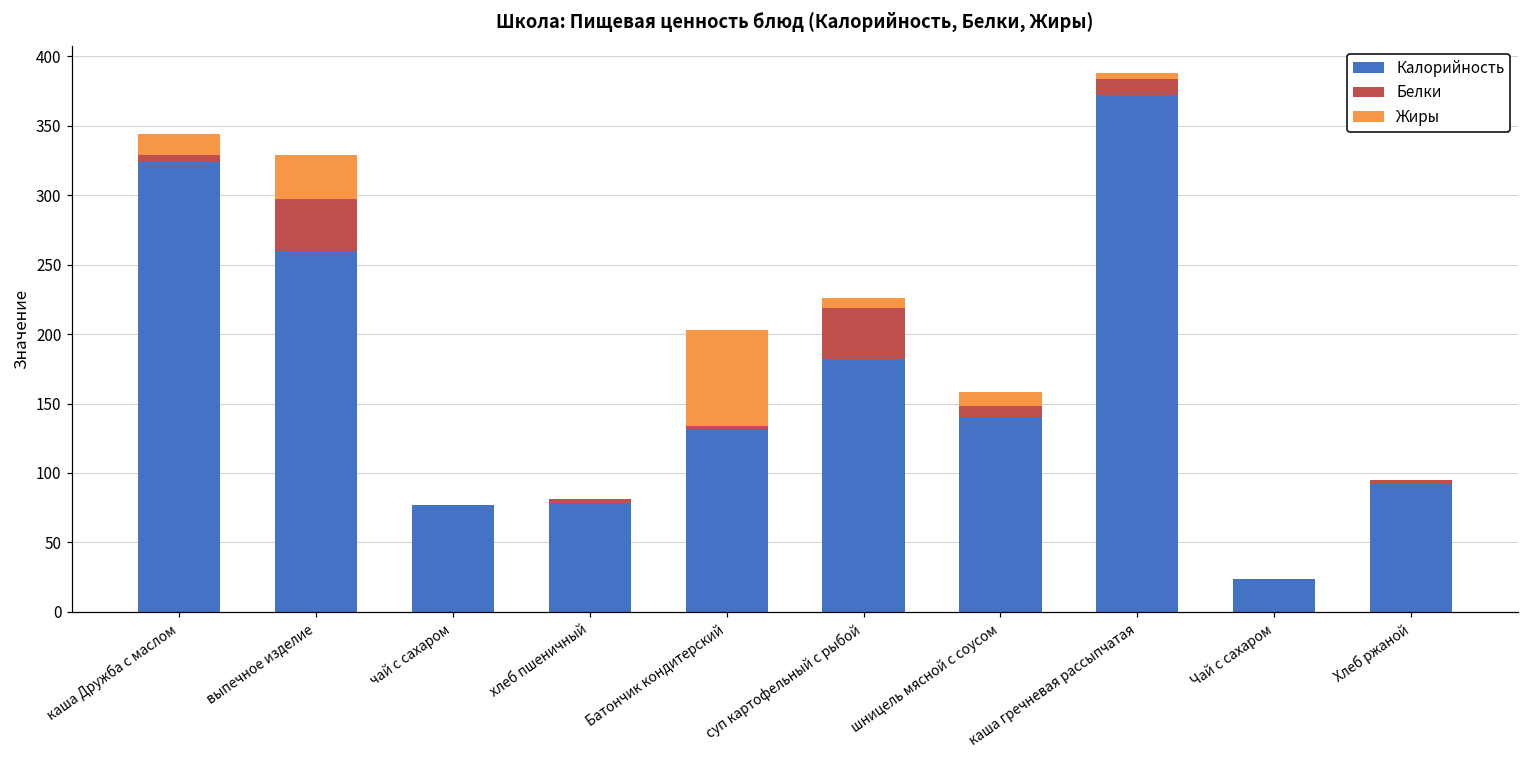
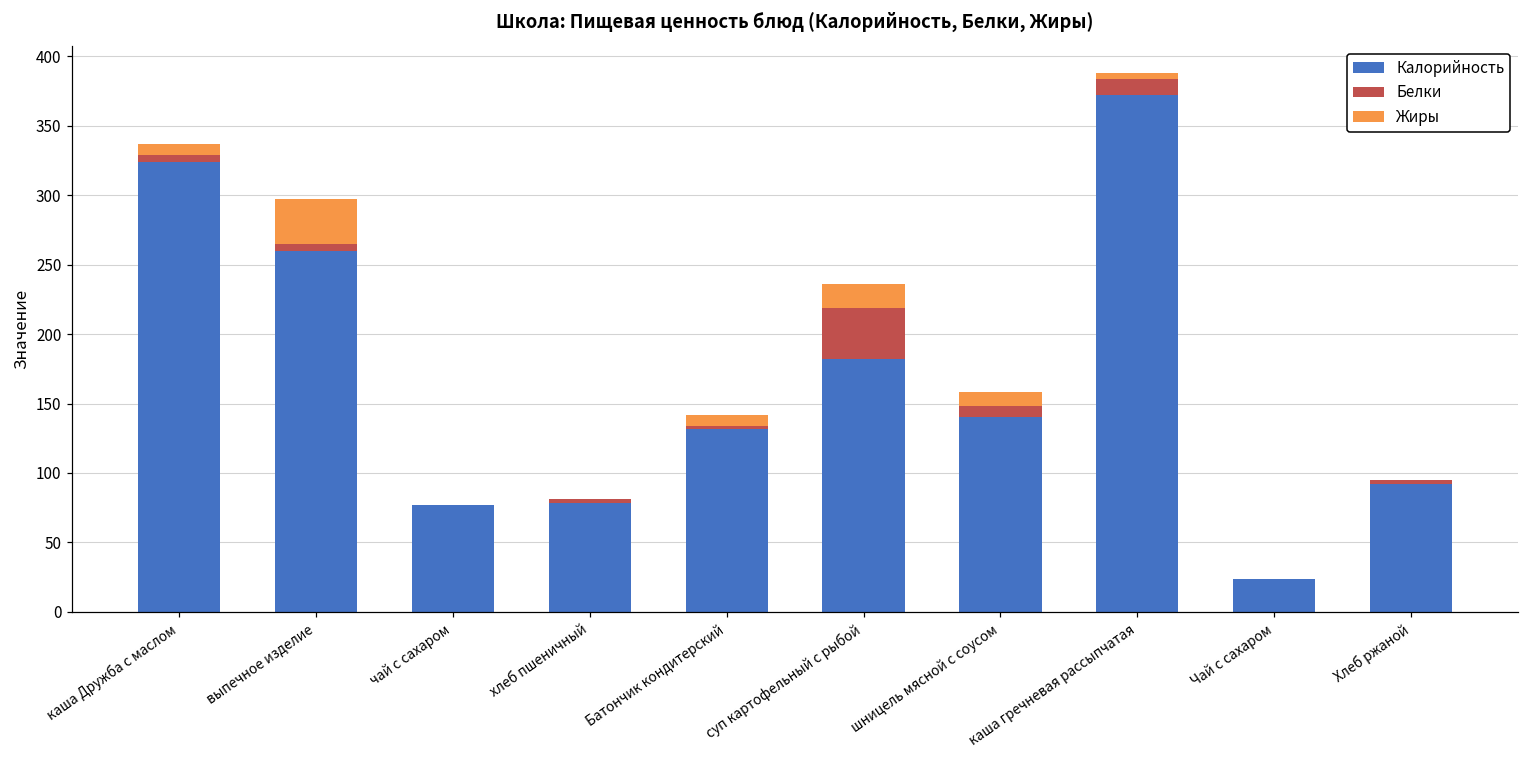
Жиры, каша Дружба с маслом: 15 -> 8
Белки, выпечное изделие: 37 -> 5
Жиры, Батончик кондитерский: 69 -> 8
Жиры, суп картофельный с рыбой: 7 -> 17
